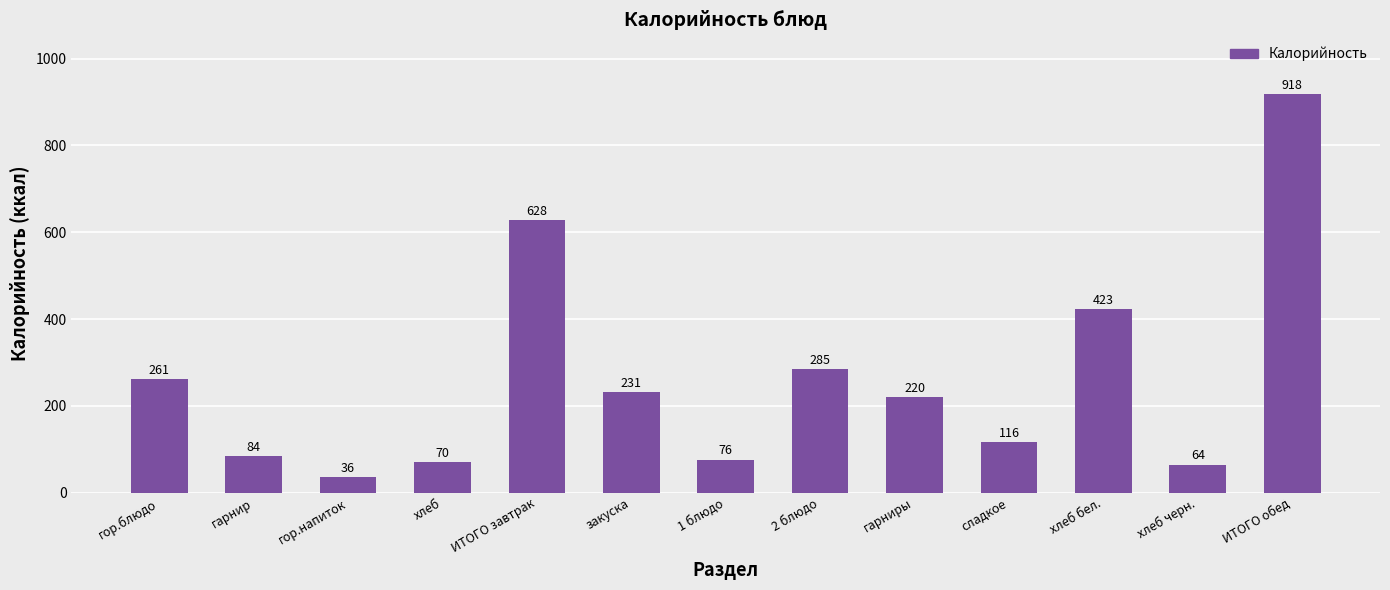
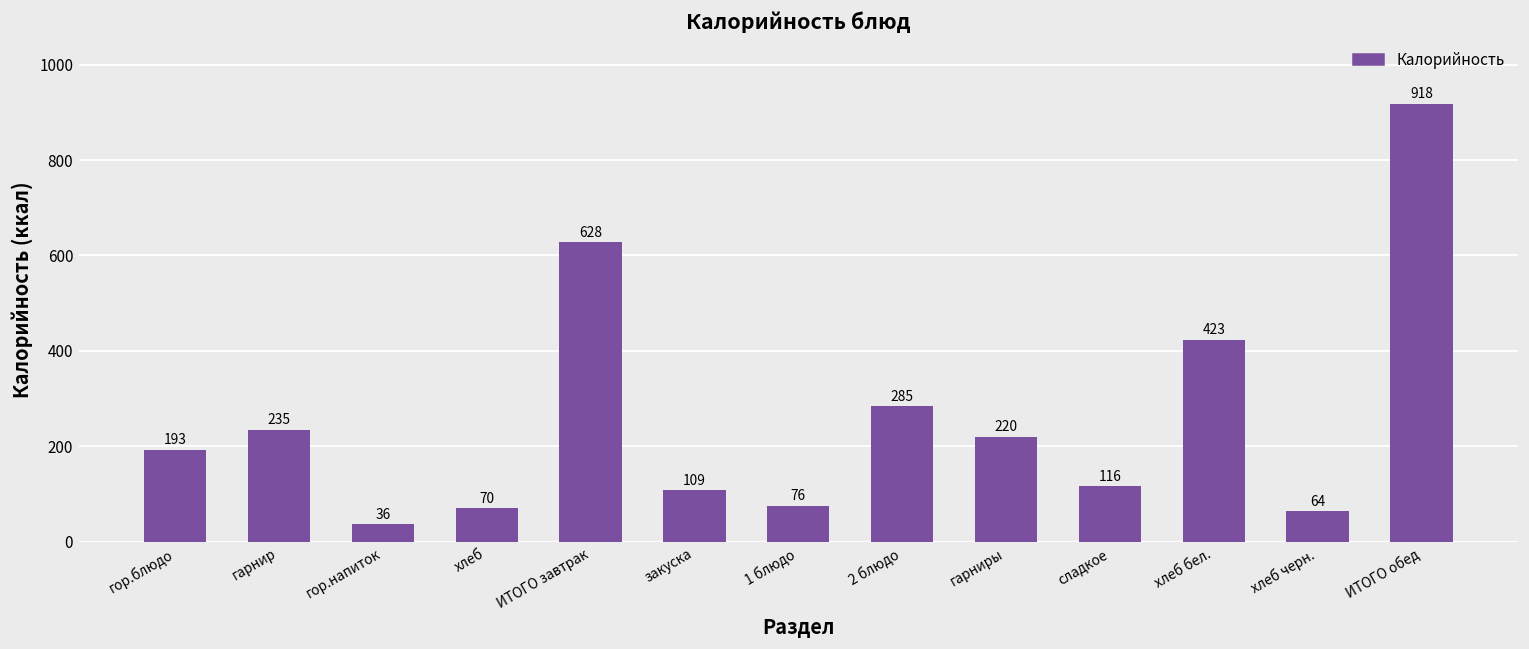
гор.блюдо: 261 -> 193
гарнир: 84 -> 235
закуска: 231 -> 109
